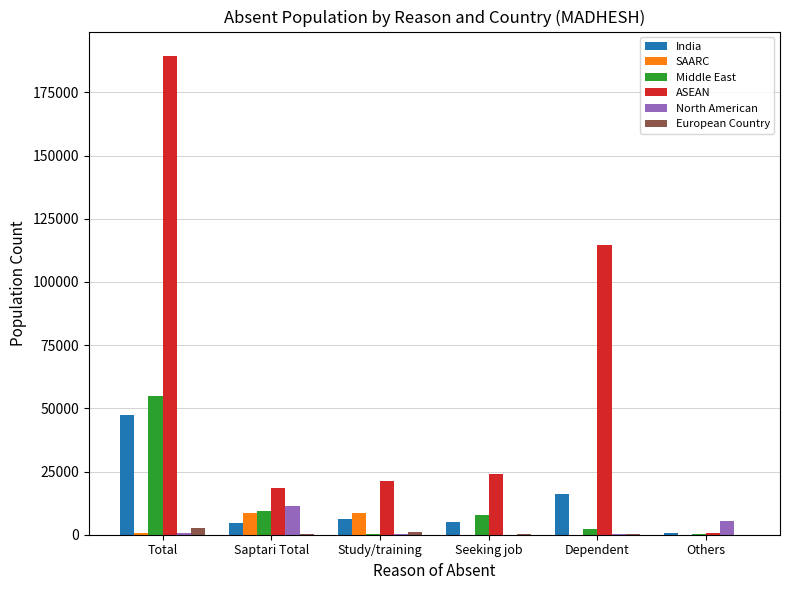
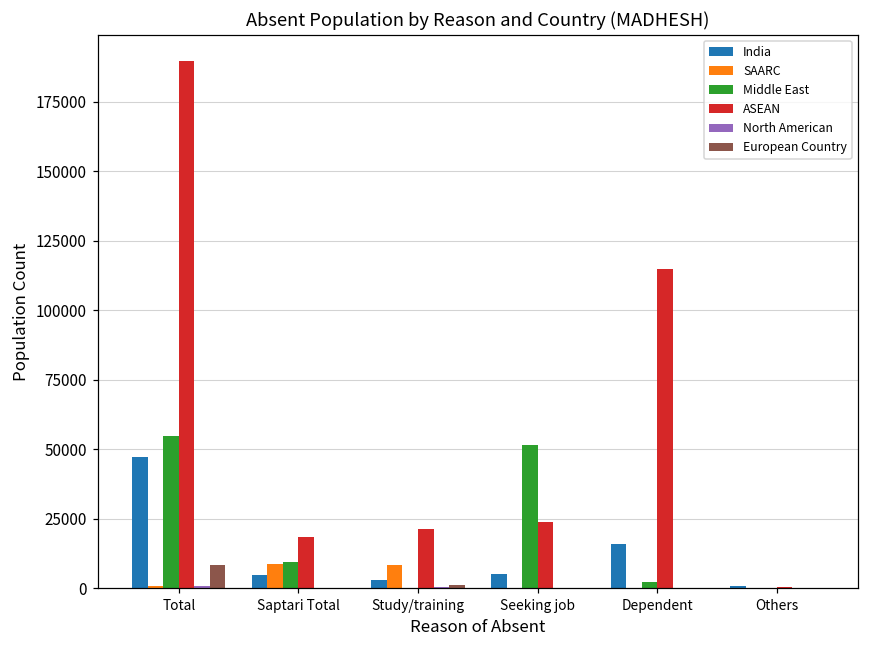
European Country, Total: 3000 -> 8000
North American, Saptari Total: 11000 -> 0
India, Study/training: 6000 -> 3000
Middle East, Seeking job: 8000 -> 52000
North American, Others: 6000 -> 0
